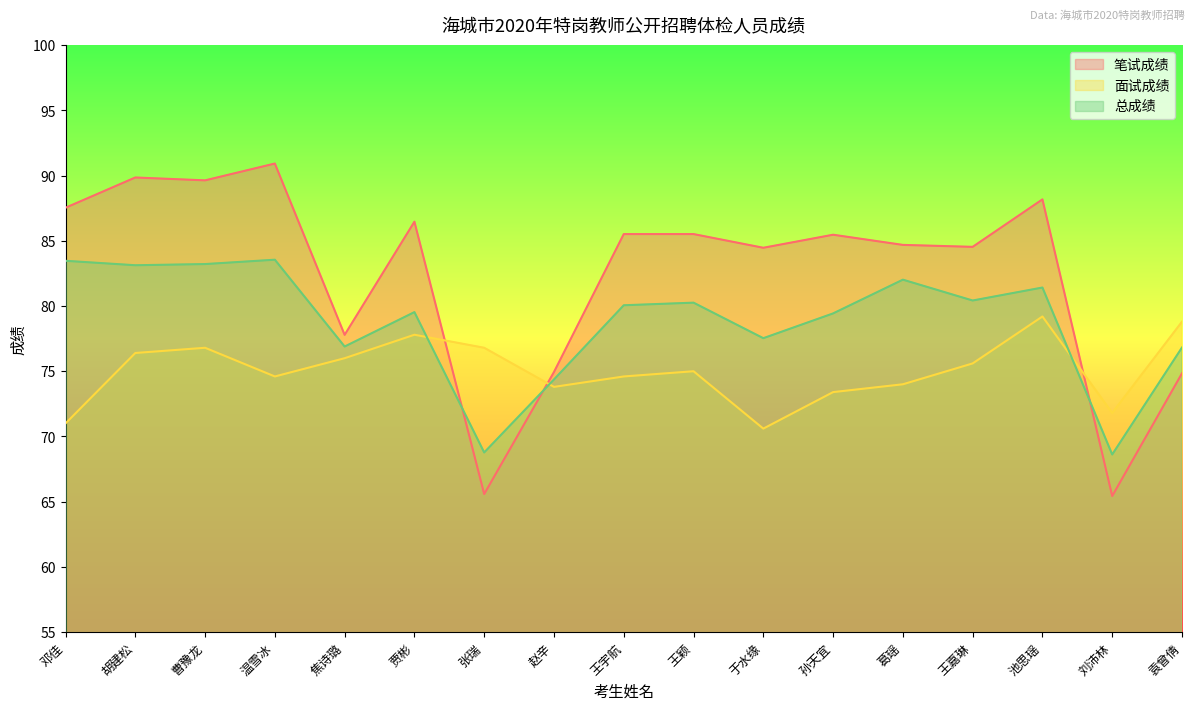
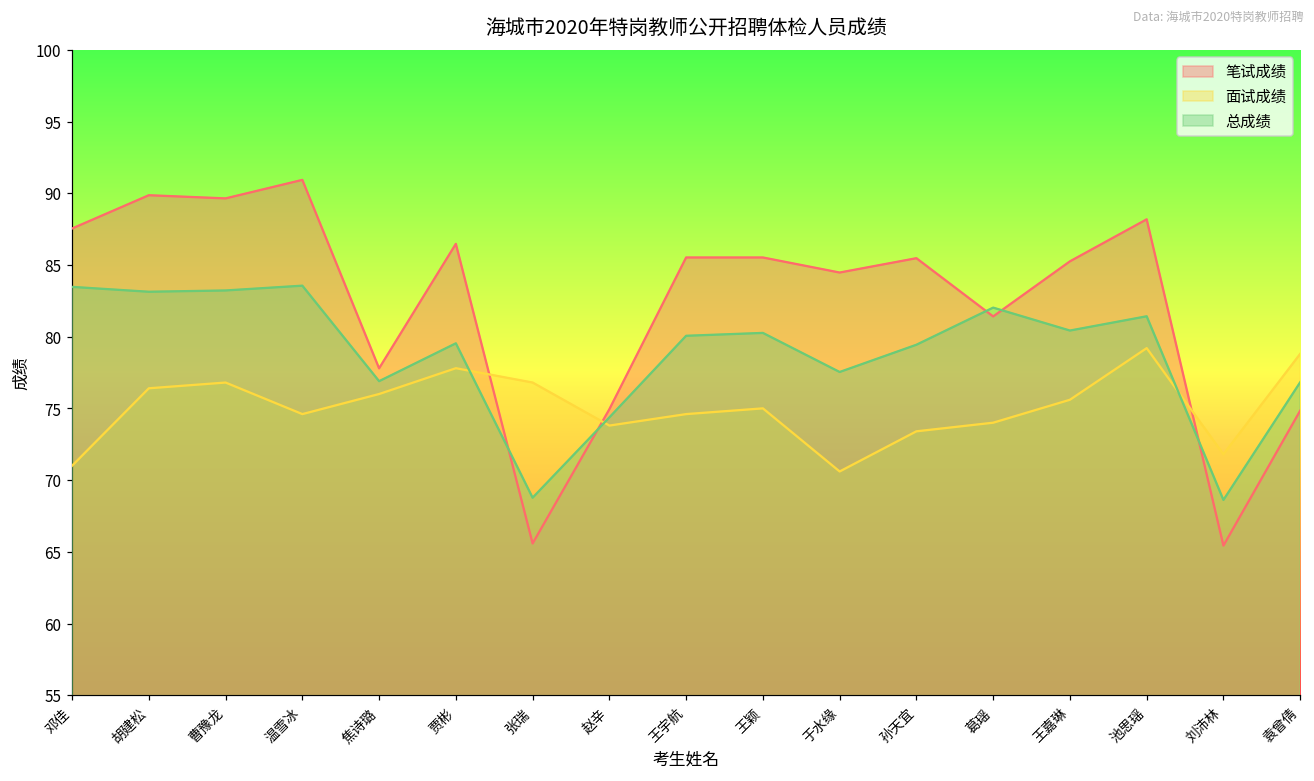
笔试成绩, 葛瑶: 84.7 -> 81.4
笔试成绩, 王嘉琳: 84.5 -> 85.3
